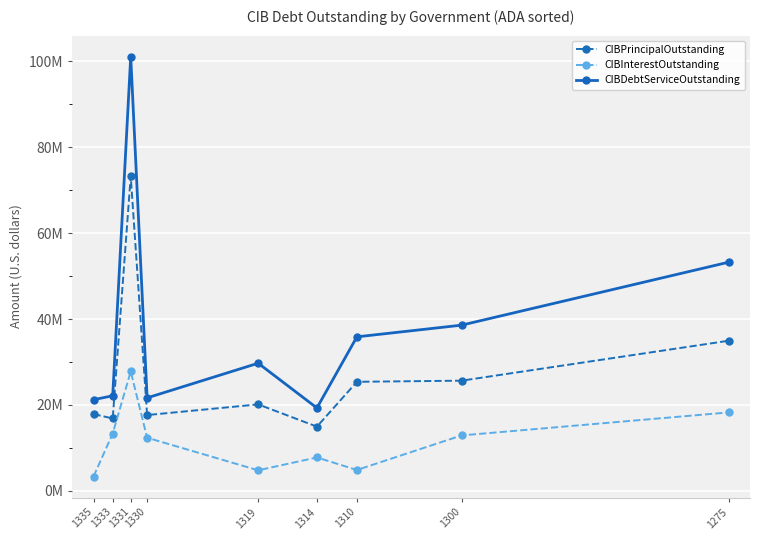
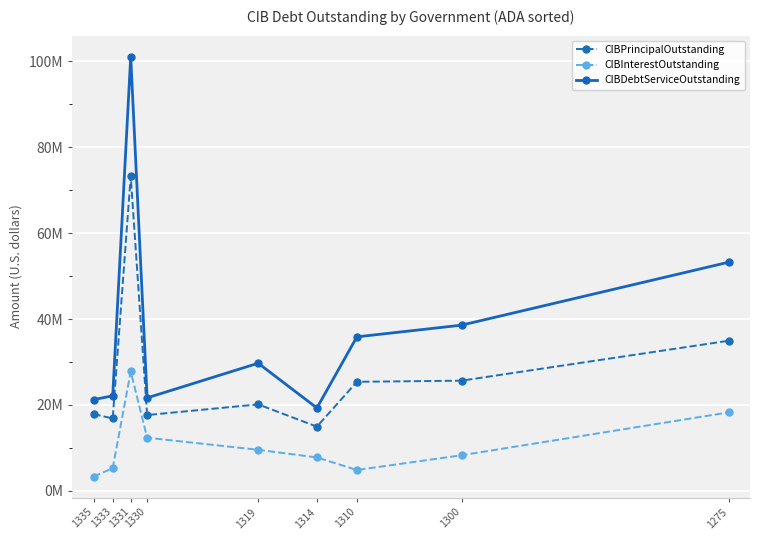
CIBInterestOutstanding, 1333: 13000000 -> 5000000
CIBInterestOutstanding, 1319: 5000000 -> 10000000
CIBInterestOutstanding, 1300: 13000000 -> 8000000
